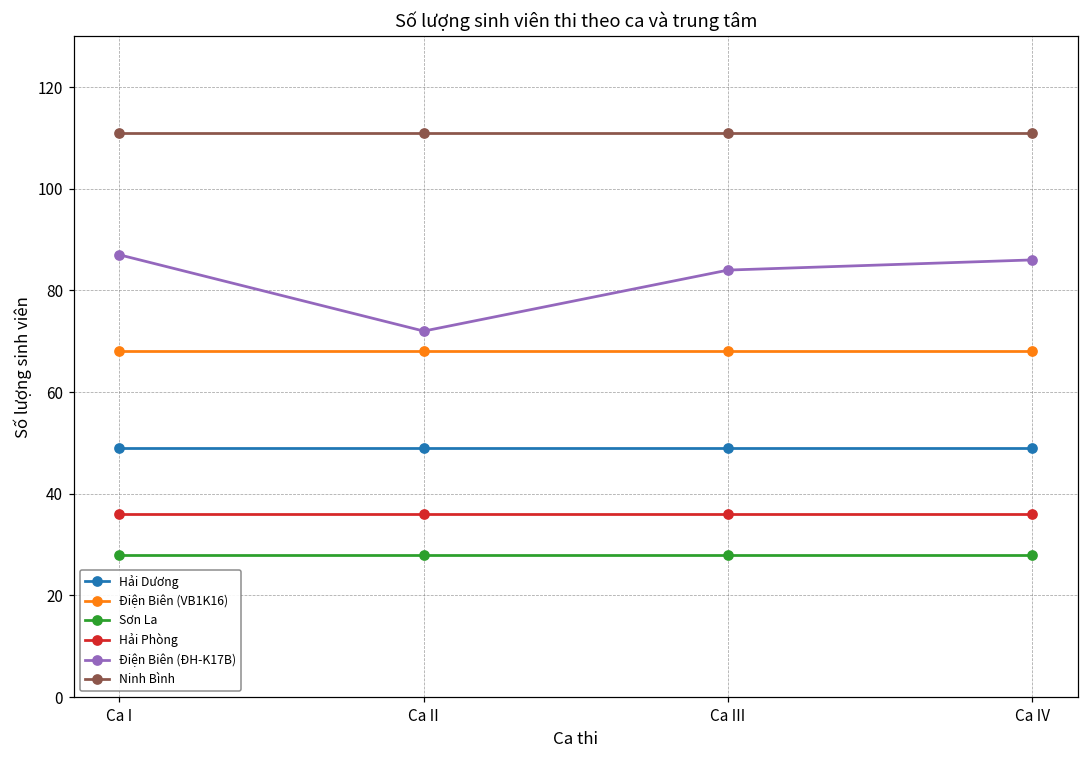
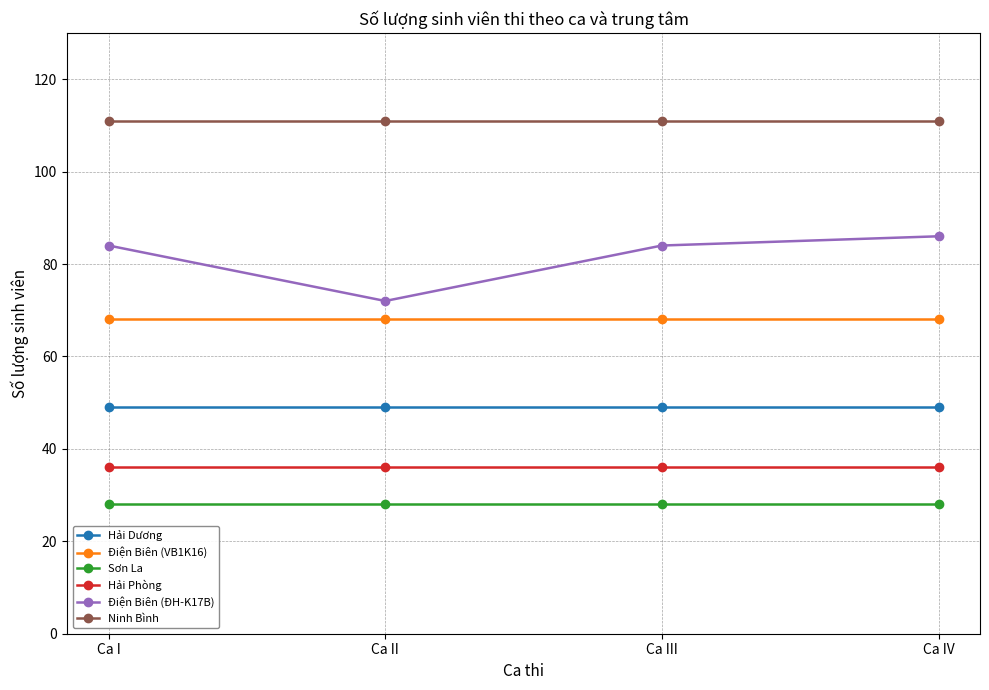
Điện Biên (ĐH-K17B), Ca I: 87 -> 84
